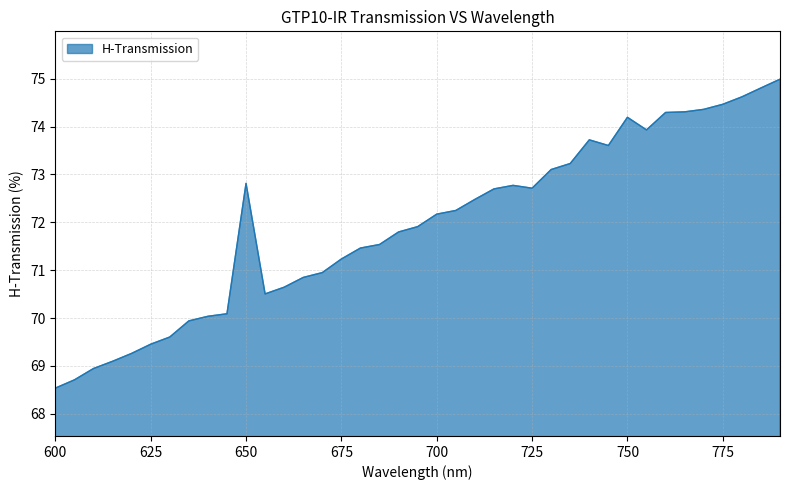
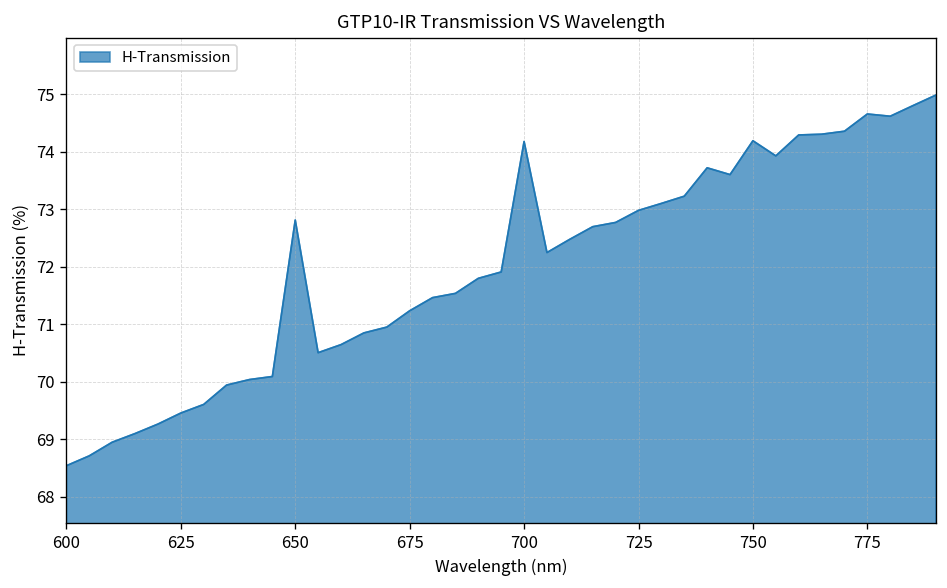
700: 72.2 -> 74.2
725: 72.7 -> 73.0
775: 74.5 -> 74.7
